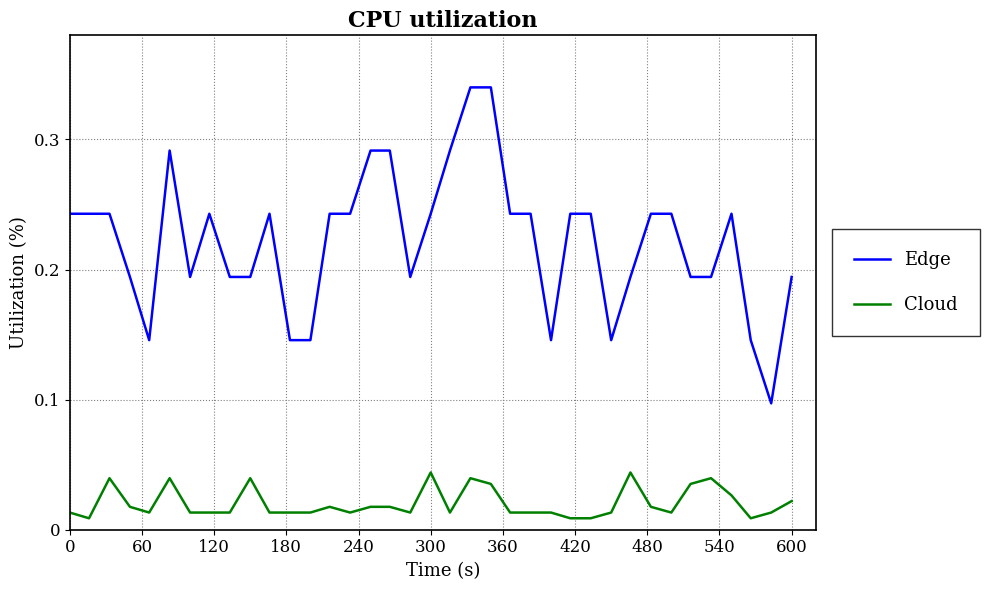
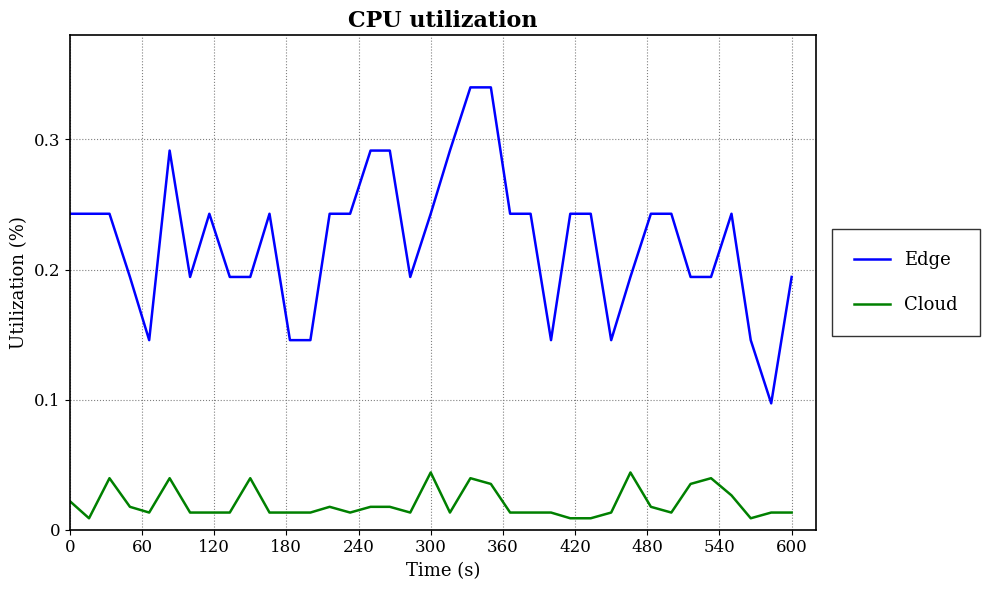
Cloud, 0: 0.013 -> 0.022
Cloud, 600: 0.022 -> 0.013
